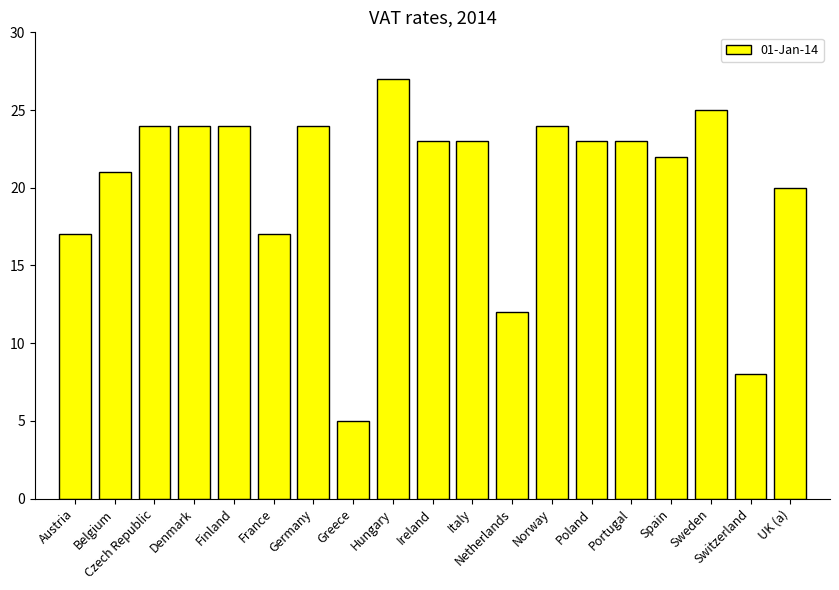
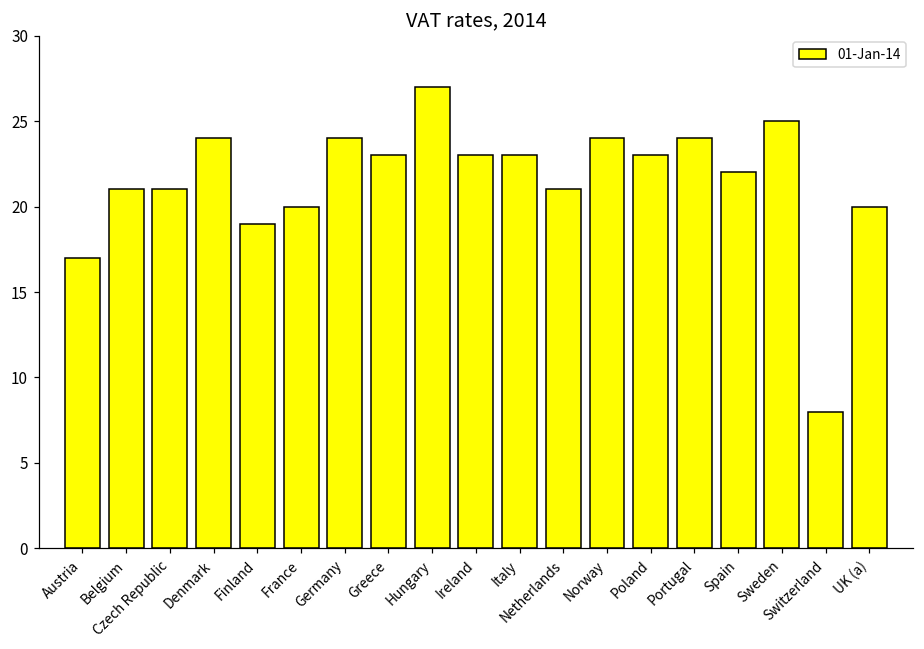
Czech Republic: 24 -> 21
Finland: 24 -> 19
France: 17 -> 20
Greece: 5 -> 23
Netherlands: 12 -> 21
Portugal: 23 -> 24
